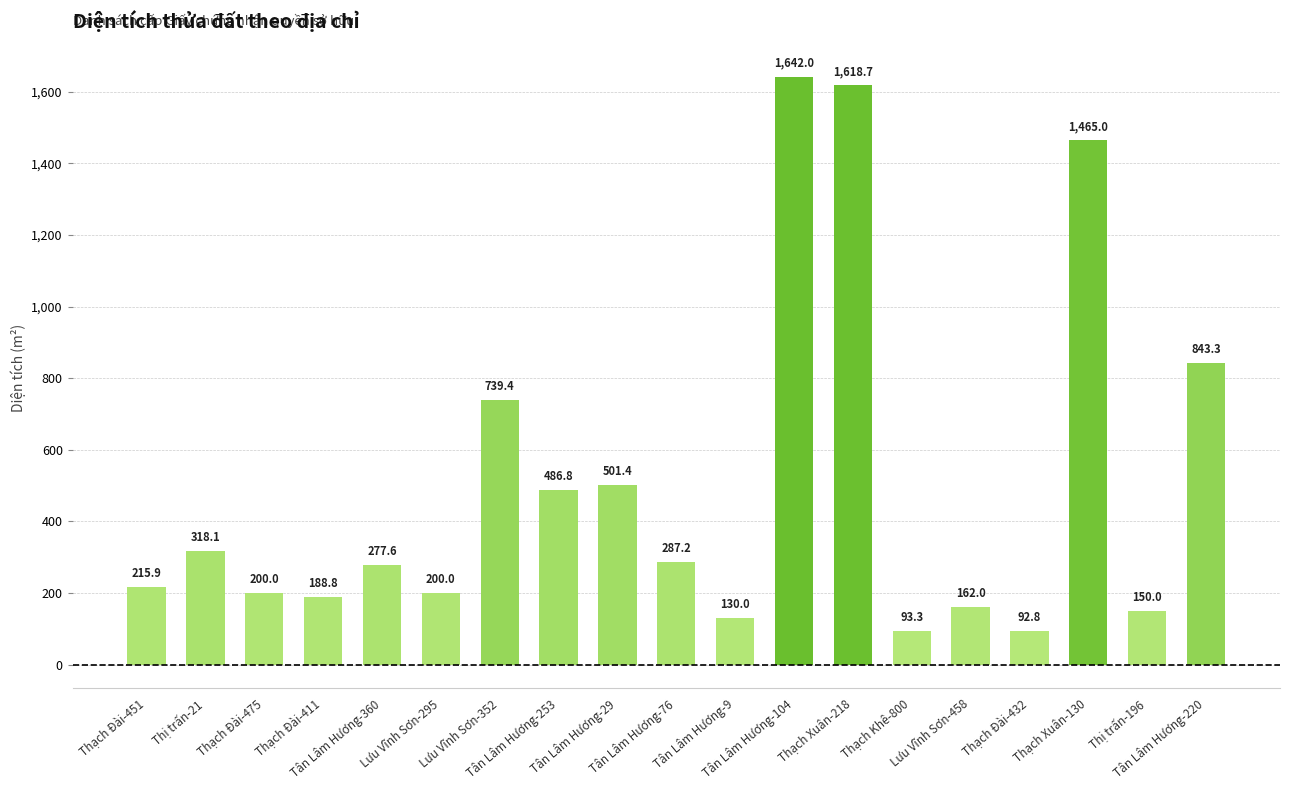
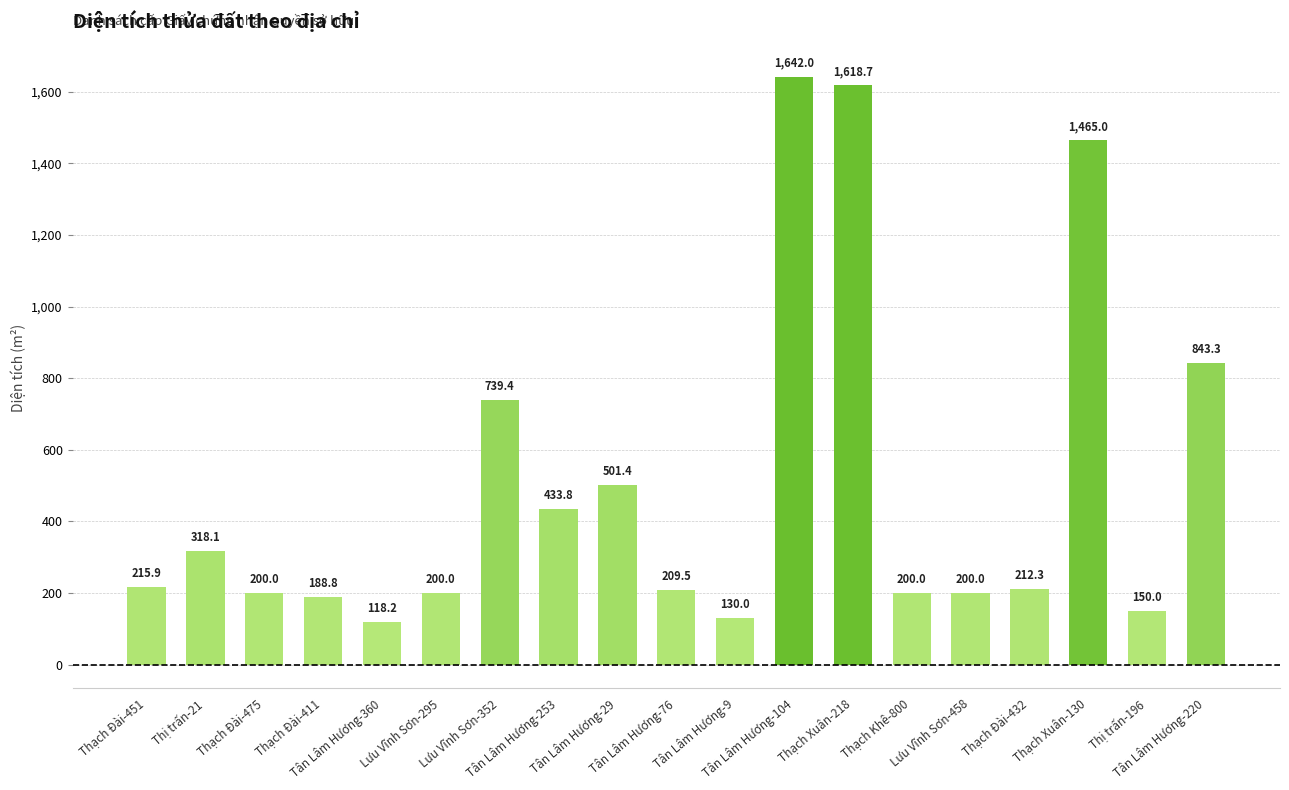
Tân Lâm Hương-360: 277.6 -> 118.2
Tân Lâm Hương-253: 486.8 -> 433.8
Tân Lâm Hương-76: 287.2 -> 209.5
Thạch Khê-800: 93.3 -> 200.0
Lưu Vĩnh Sơn-458: 162.0 -> 200.0
Thạch Đài-432: 92.8 -> 212.3
